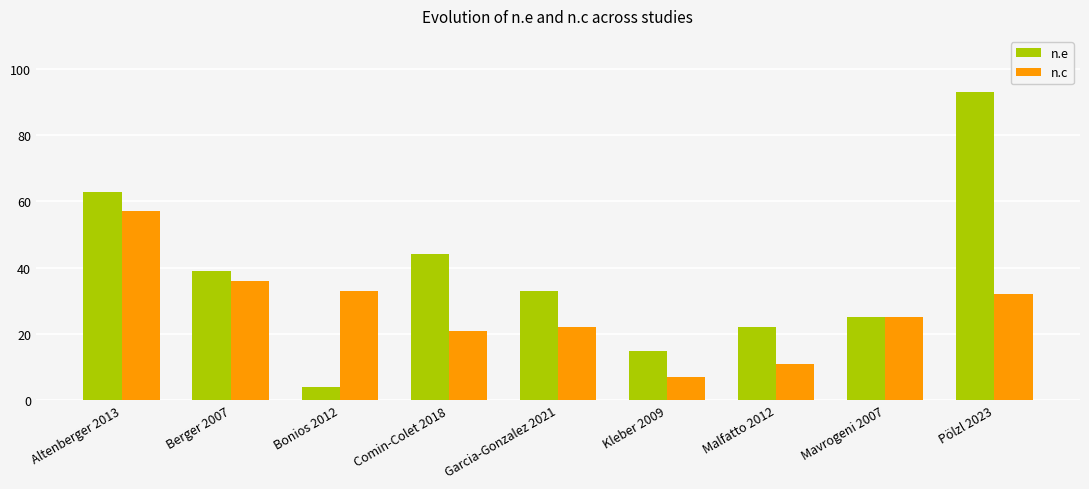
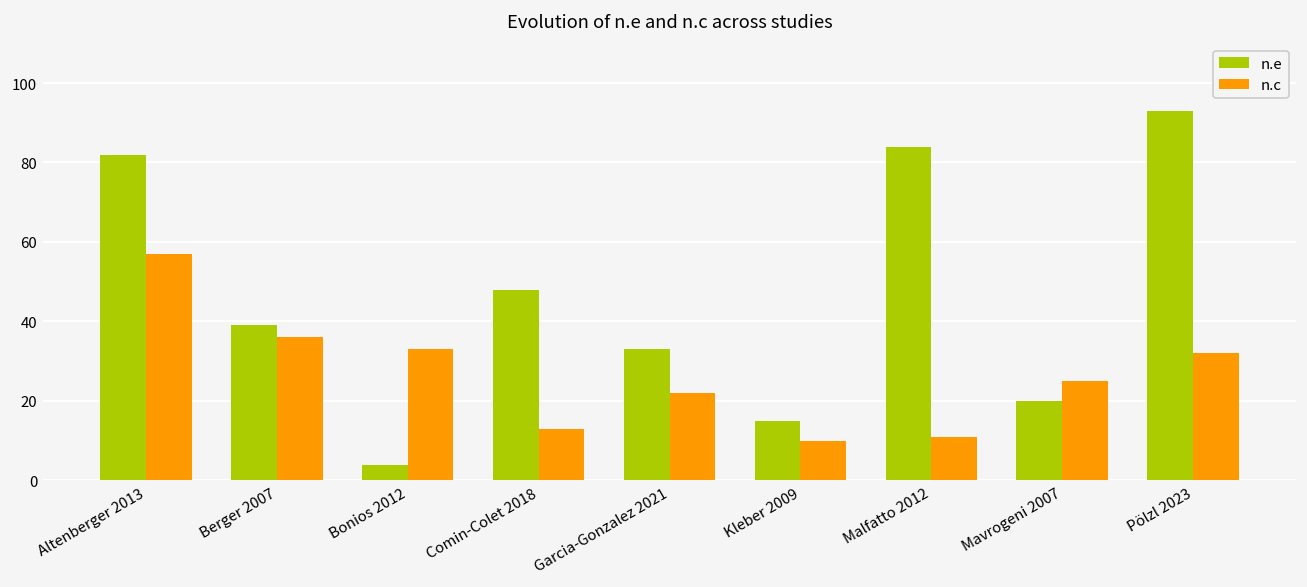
n.e, Altenberger 2013: 63 -> 82
n.e, Comin-Colet 2018: 44 -> 48
n.c, Comin-Colet 2018: 21 -> 13
n.c, Kleber 2009: 7 -> 10
n.e, Malfatto 2012: 22 -> 84
n.e, Mavrogeni 2007: 25 -> 20
